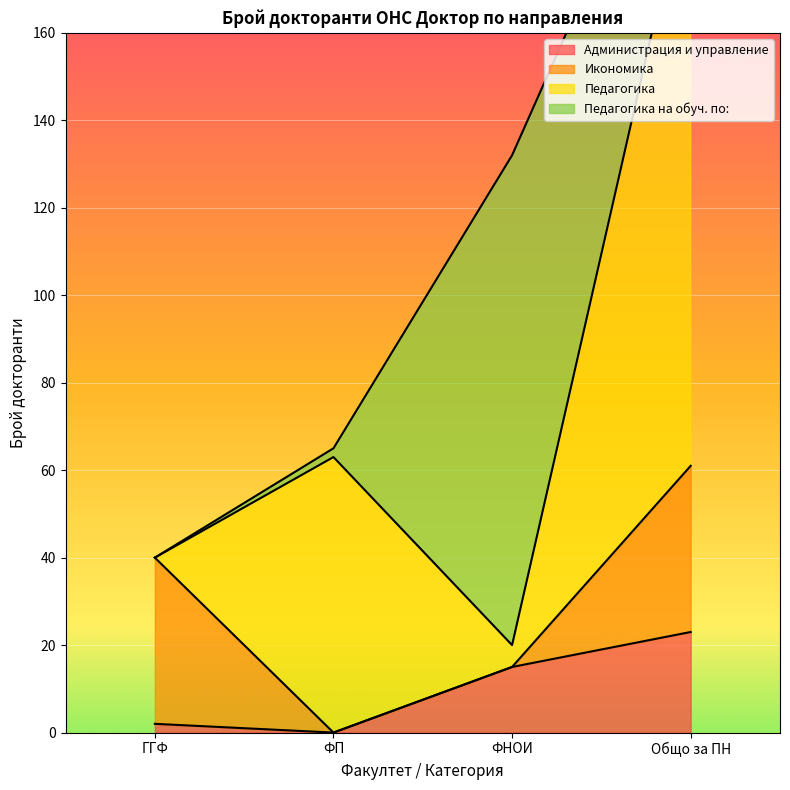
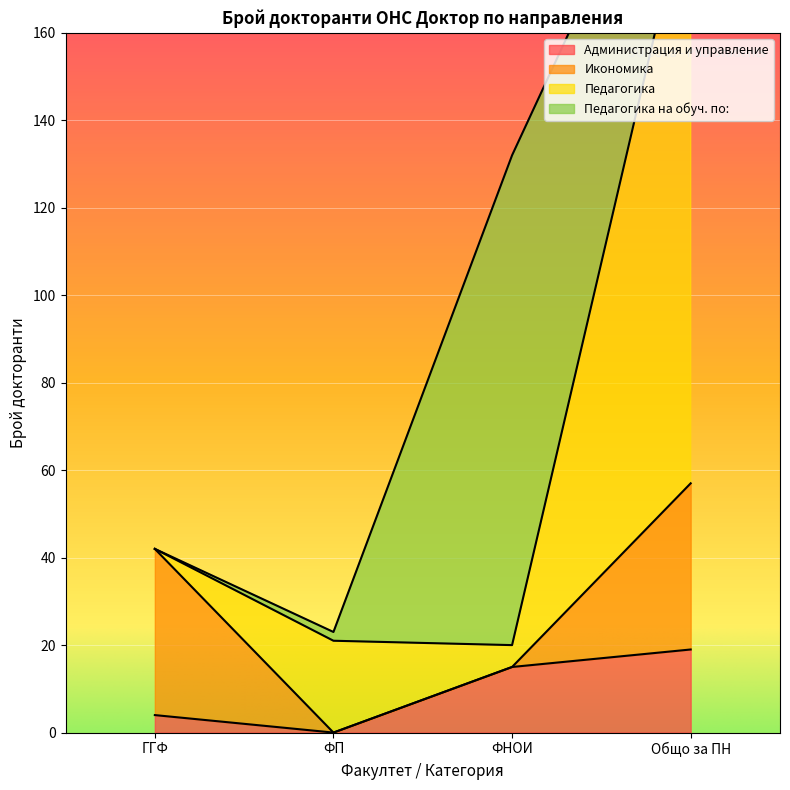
Администрация и управление, ГГФ: 2 -> 4
Педагогика, ФП: 63 -> 21
Администрация и управление, Общо за ПН: 23 -> 19
